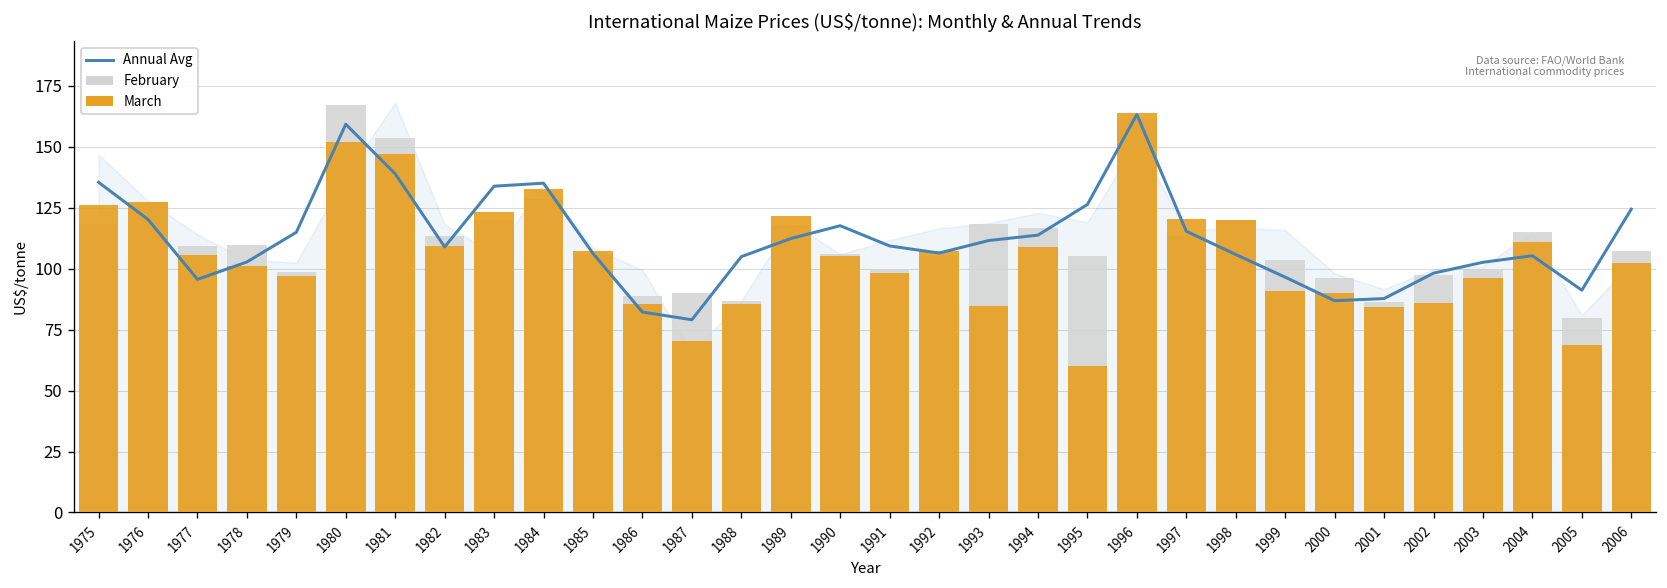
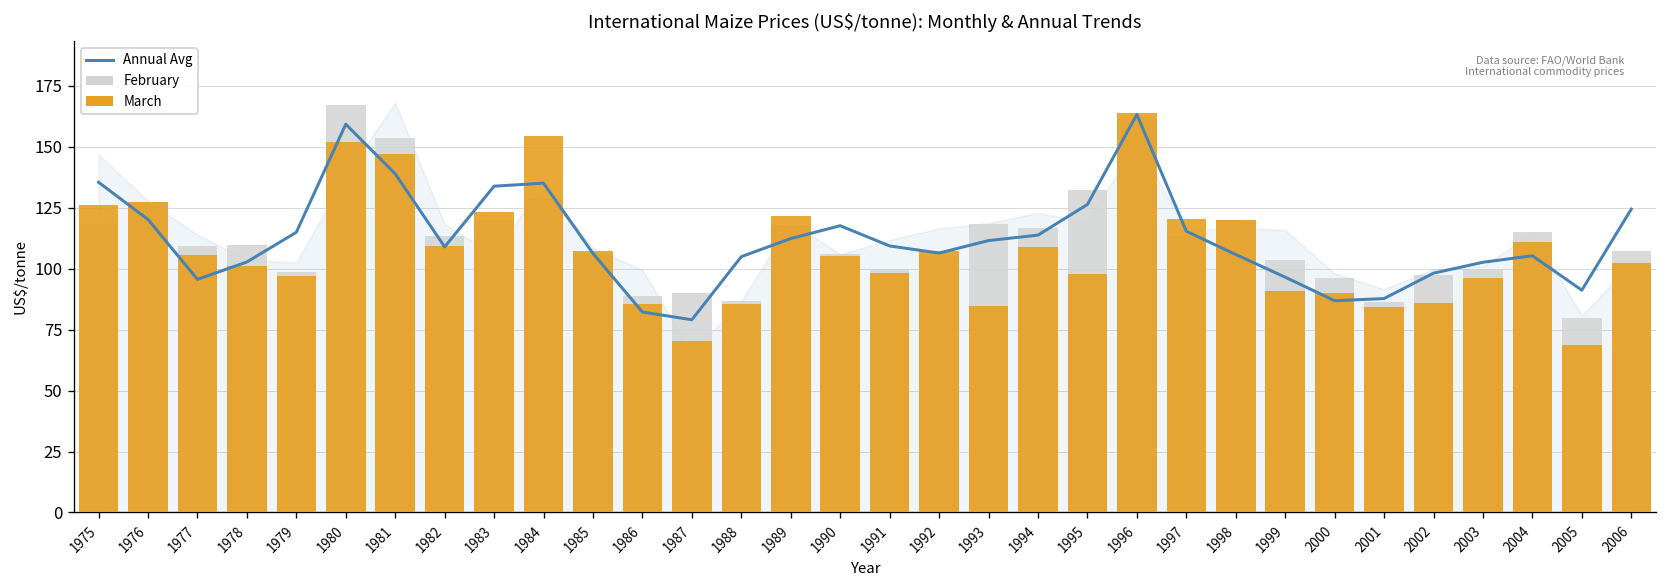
March, 1984: 133 -> 154
February, 1995: 105 -> 132
March, 1995: 60 -> 98
